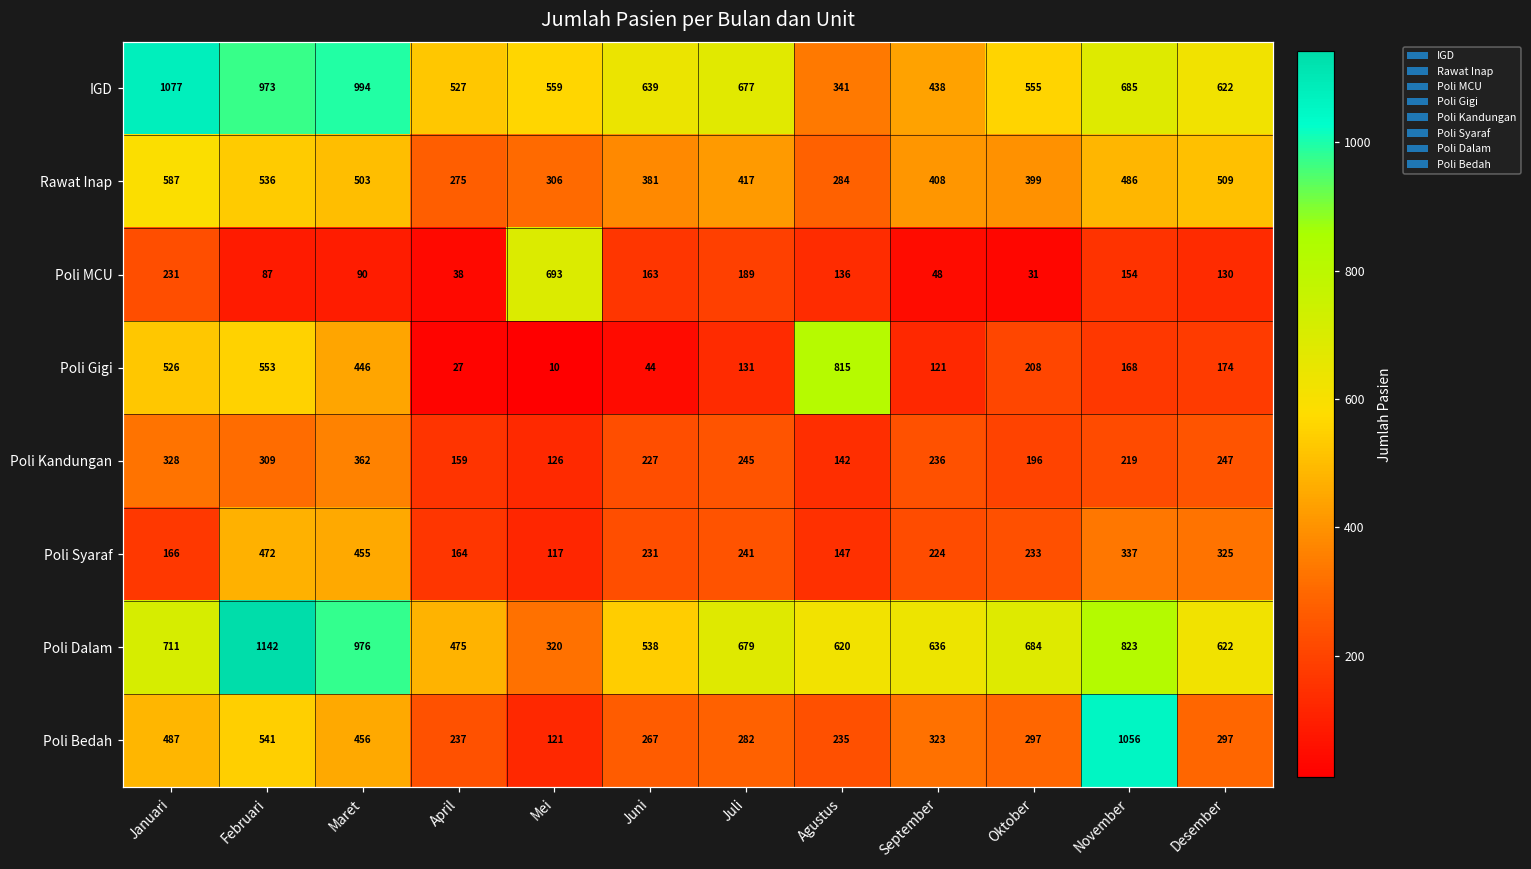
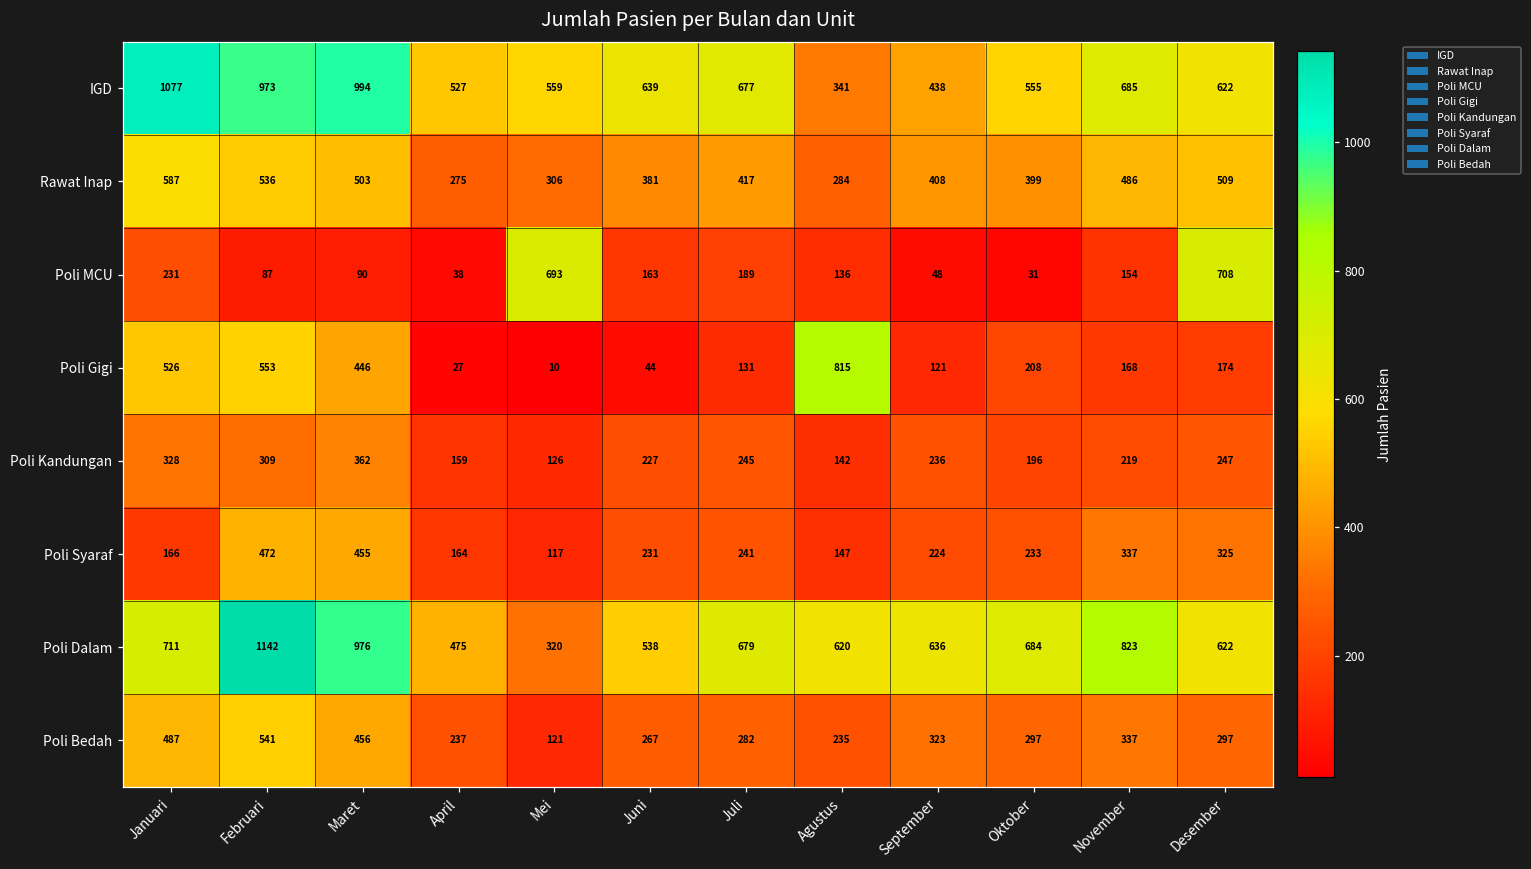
Poli MCU, Desember: 130 -> 708
Poli Bedah, November: 1056 -> 337
